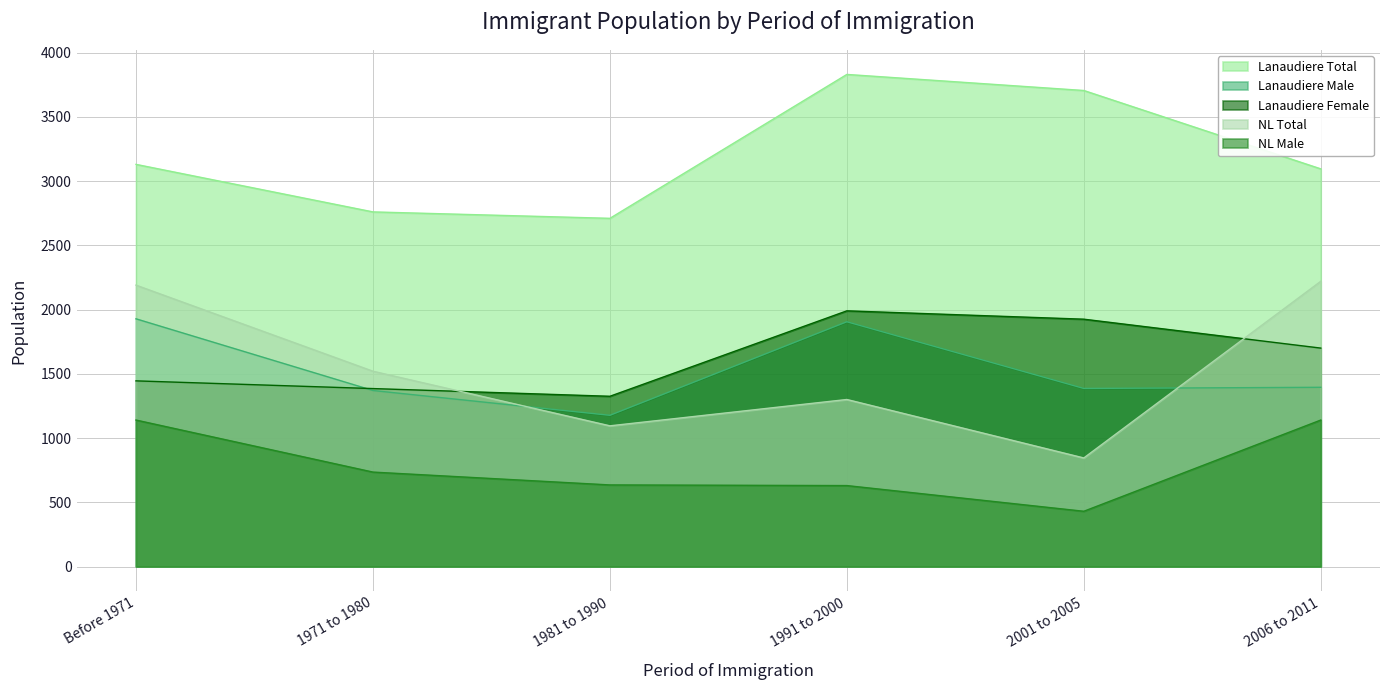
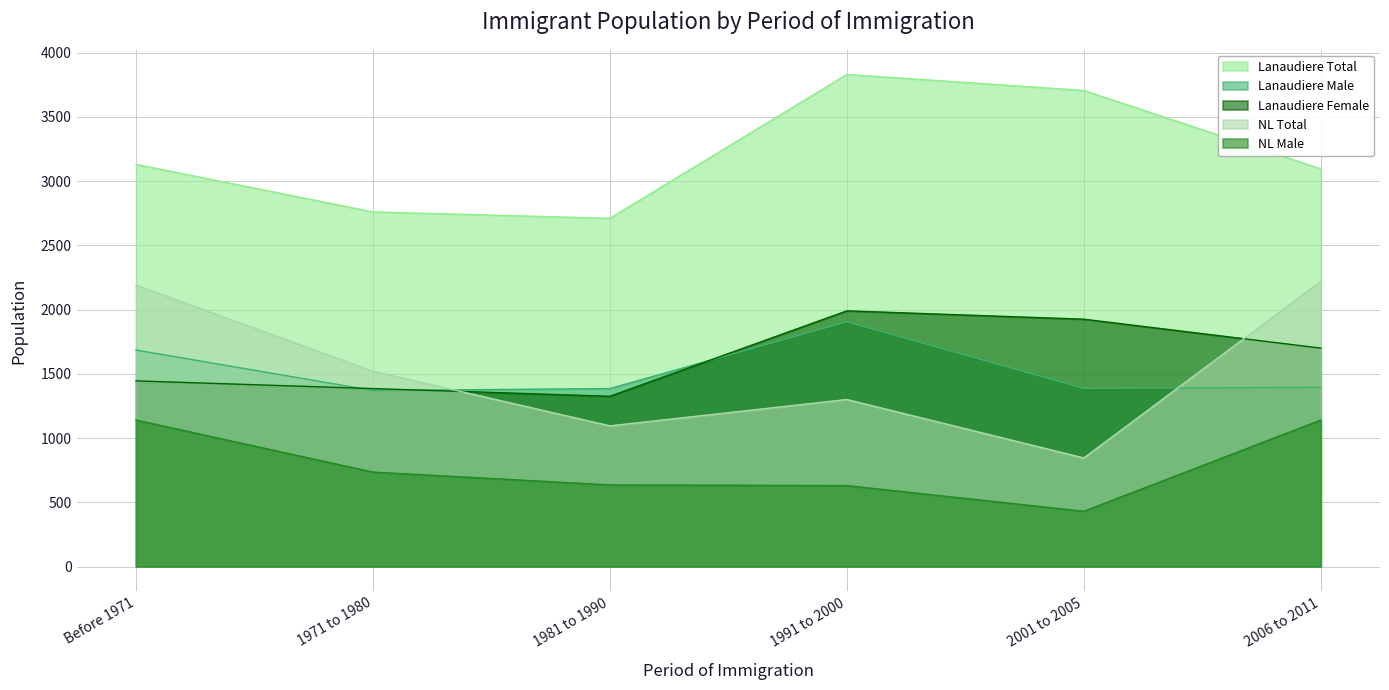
Lanaudiere Male, Before 1971: 1930 -> 1690
Lanaudiere Male, 1981 to 1990: 1180 -> 1390
